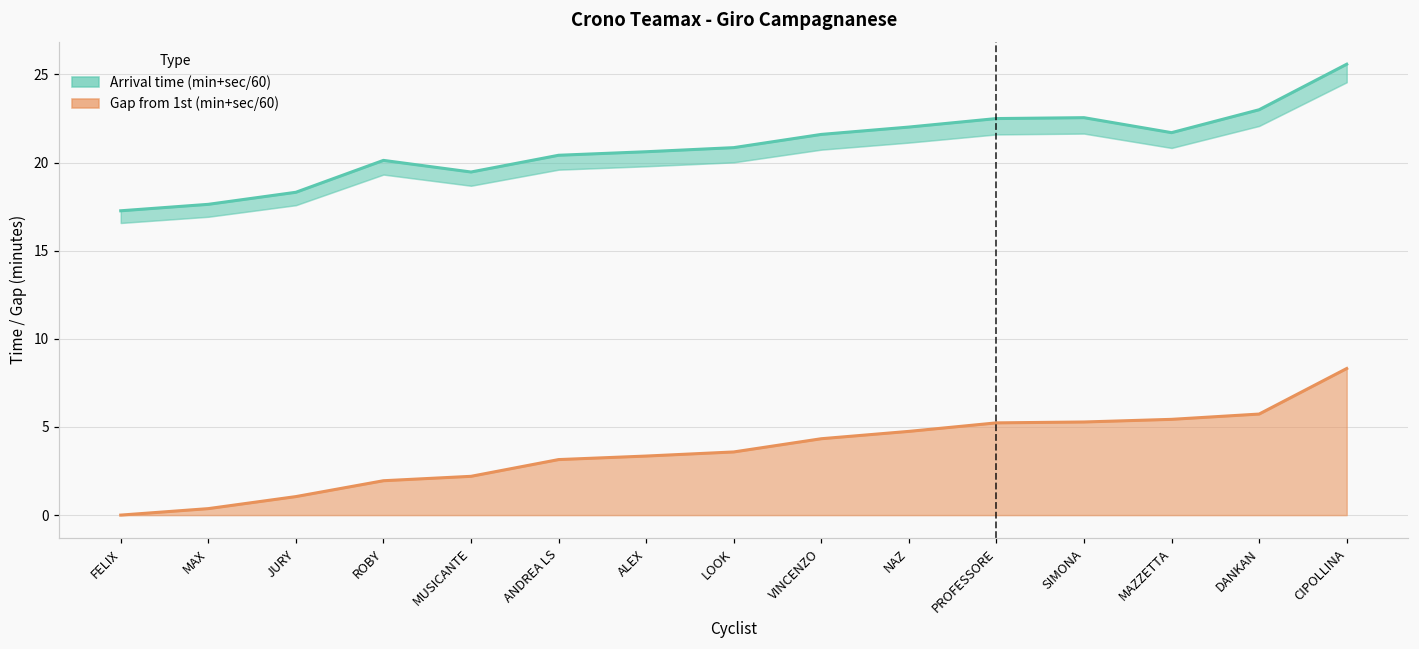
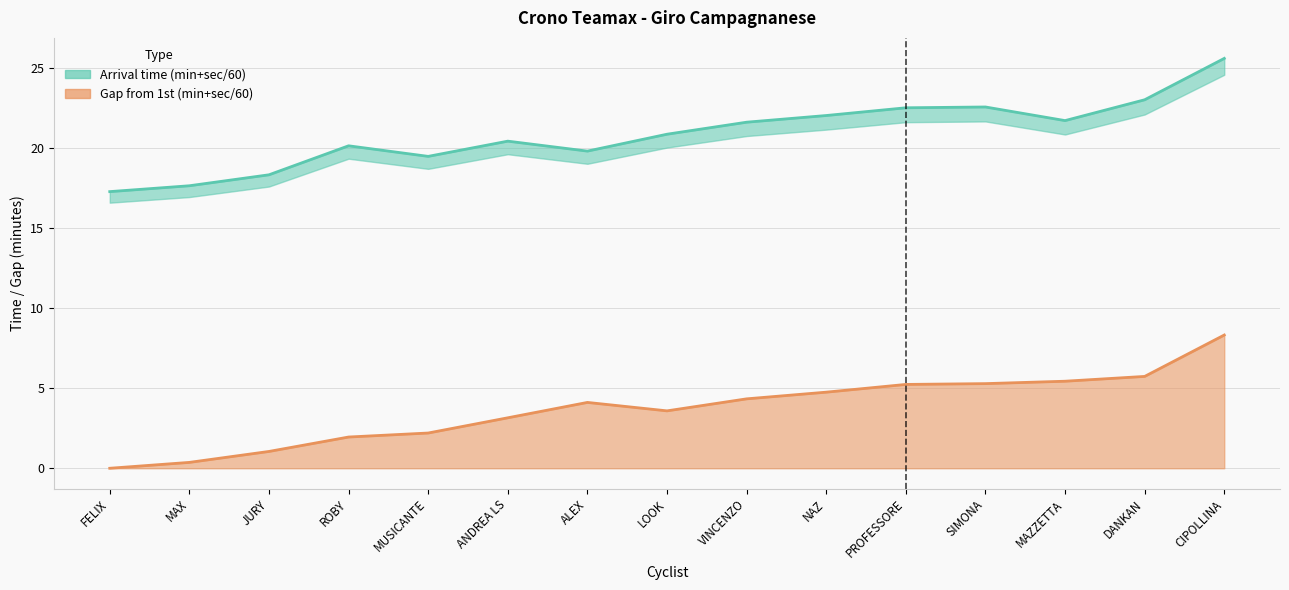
Arrival time (min+sec/60), ALEX: 20.6 -> 19.8
Gap from 1st (min+sec/60), ALEX: 3.4 -> 4.1
